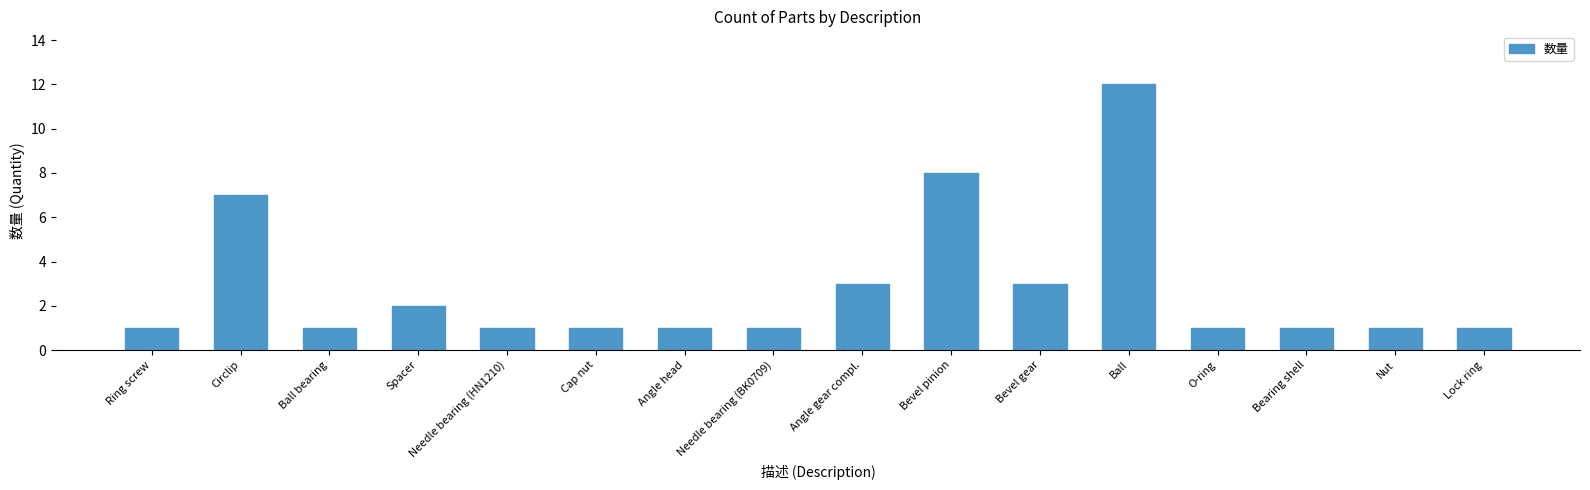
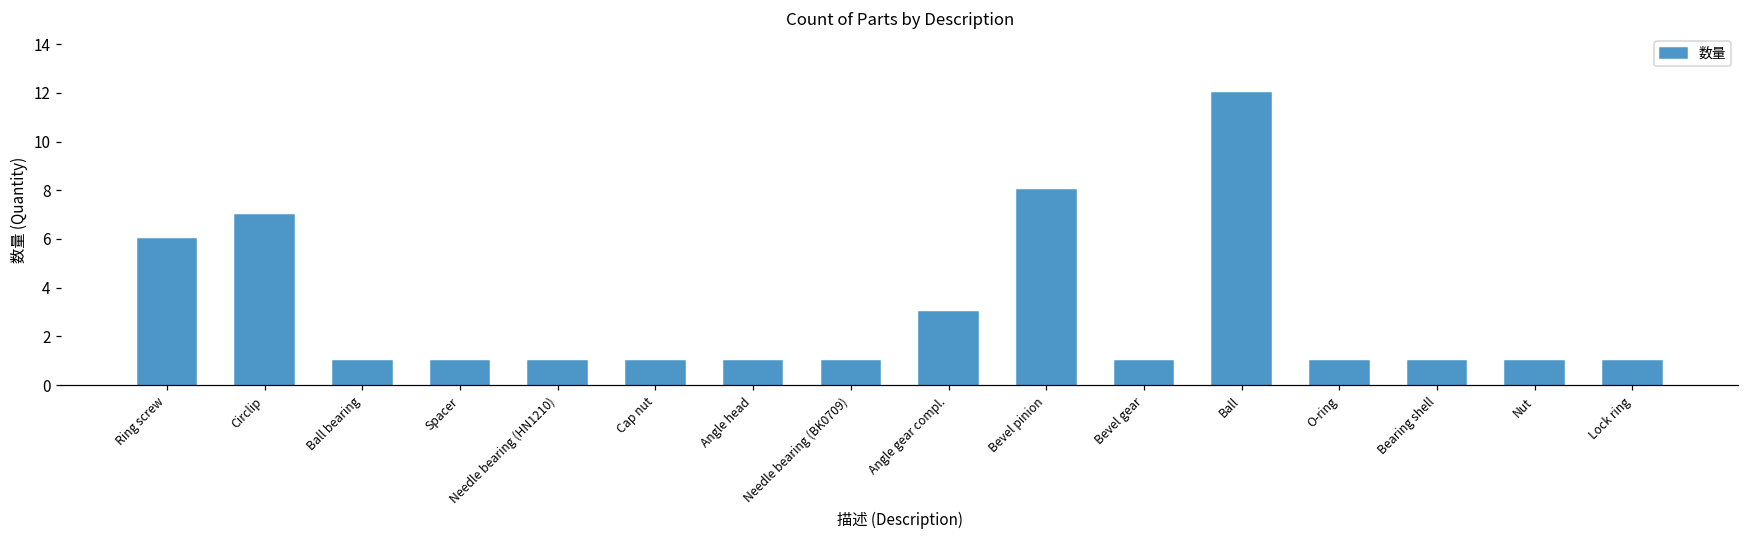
Ring screw: 1 -> 6
Spacer: 2 -> 1
Bevel gear: 3 -> 1
